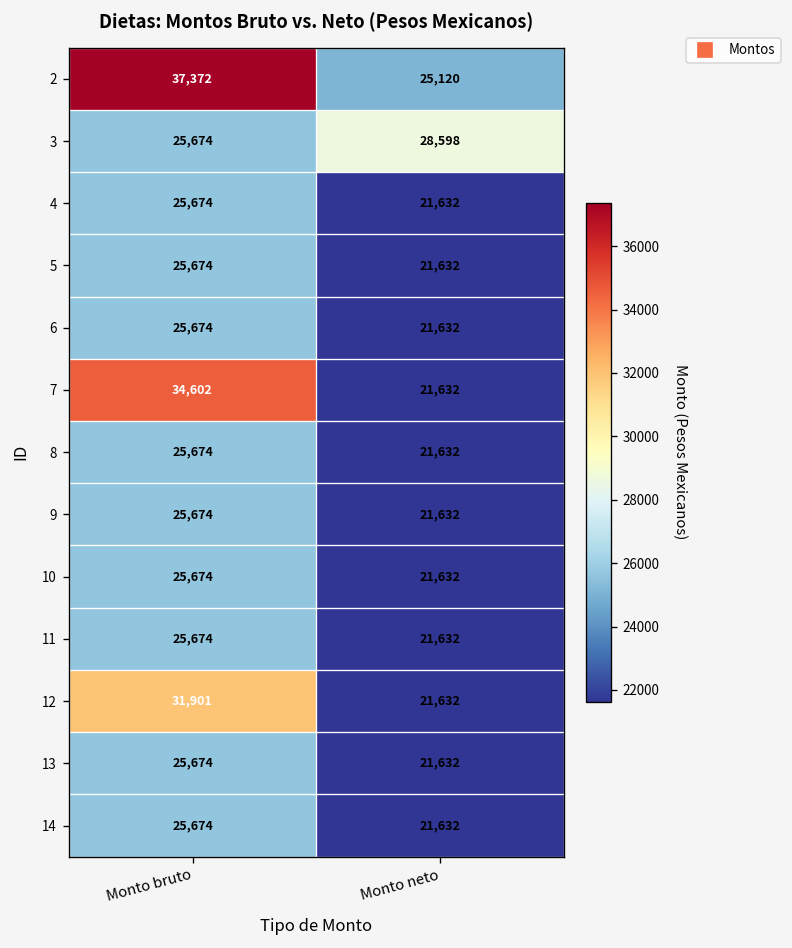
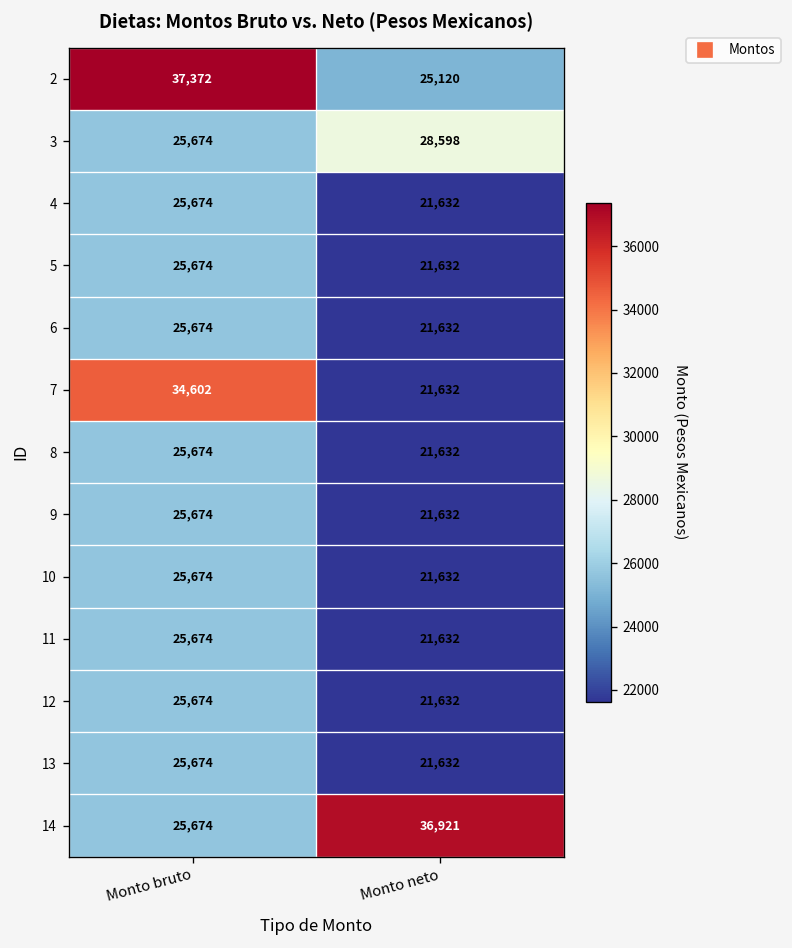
12, Monto bruto: 31,901 -> 25,674
14, Monto neto: 21,632 -> 36,921
